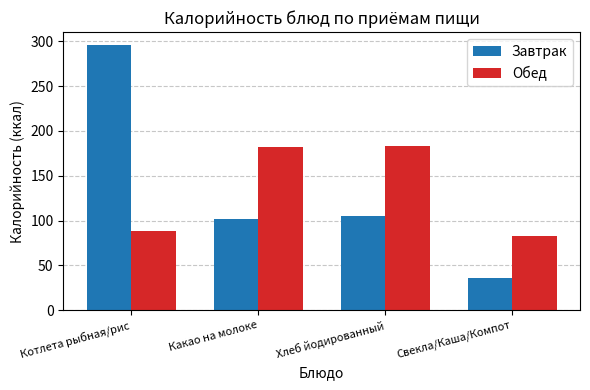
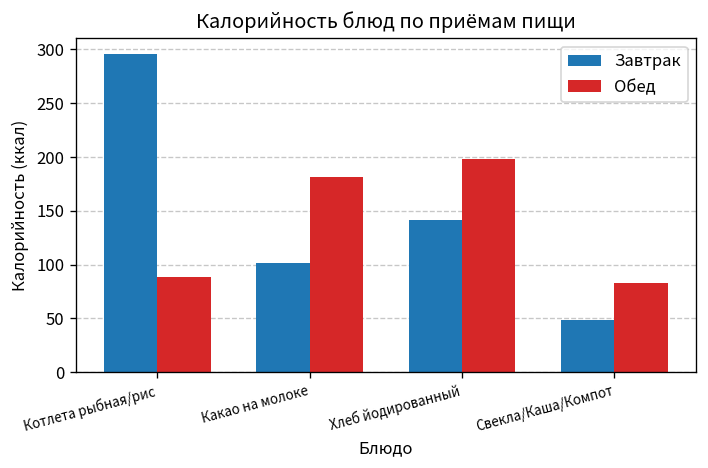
Завтрак, Хлеб йодированный: 110 -> 140
Обед, Хлеб йодированный: 180 -> 200
Завтрак, Свекла/Каша/Компот: 40 -> 50
